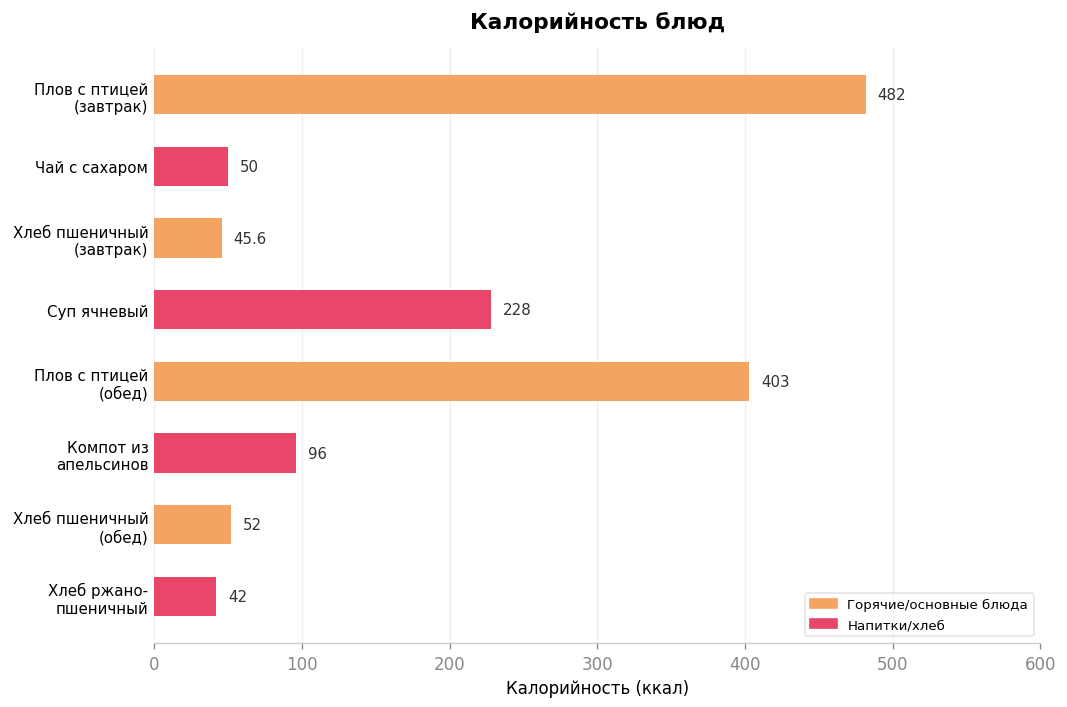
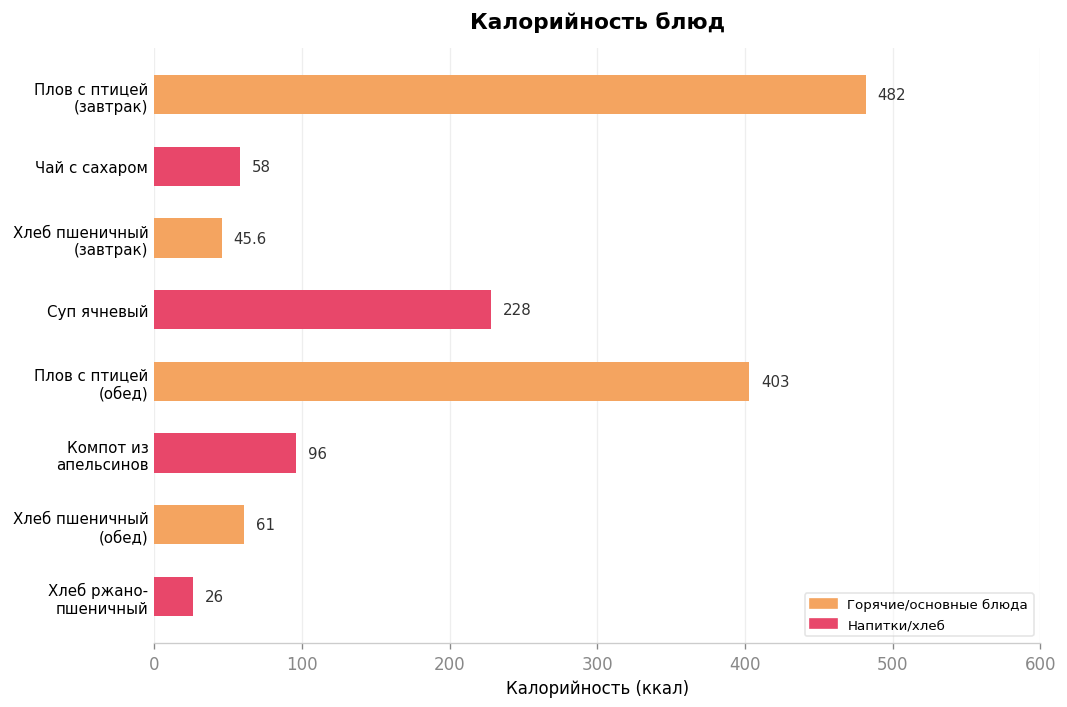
Чай с сахаром: 50 -> 58
Хлеб пшеничный (обед): 52 -> 61
Хлеб ржано- пшеничный: 42 -> 26
